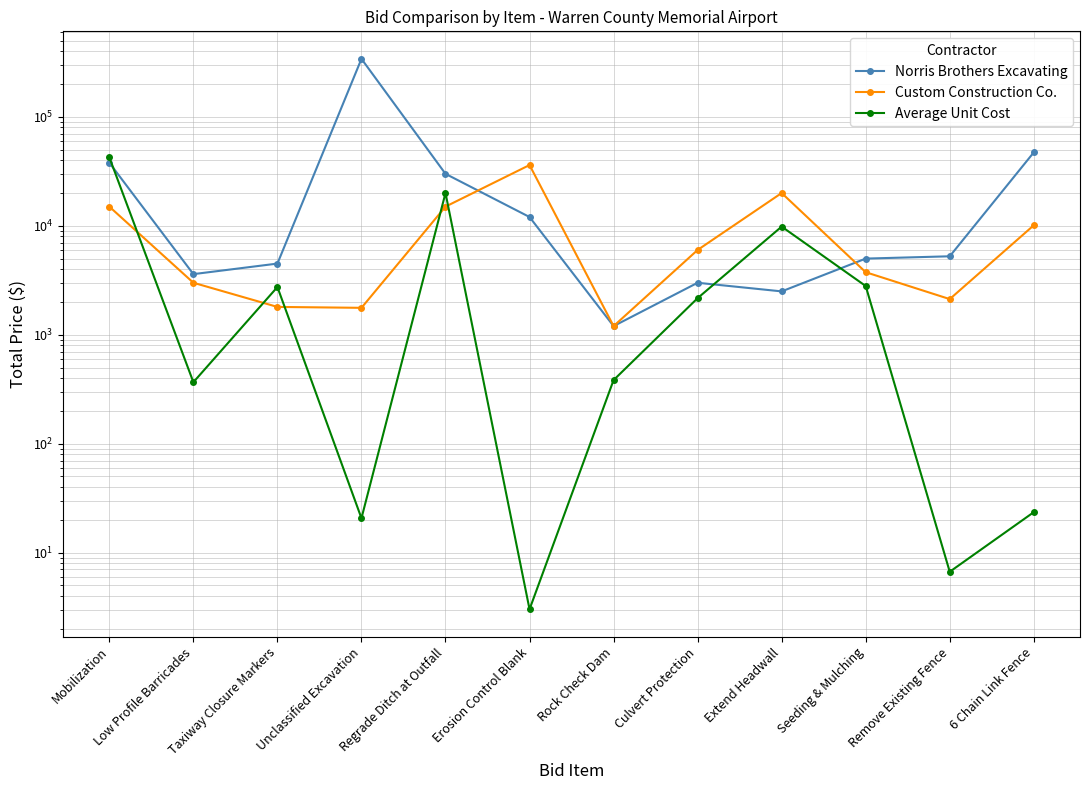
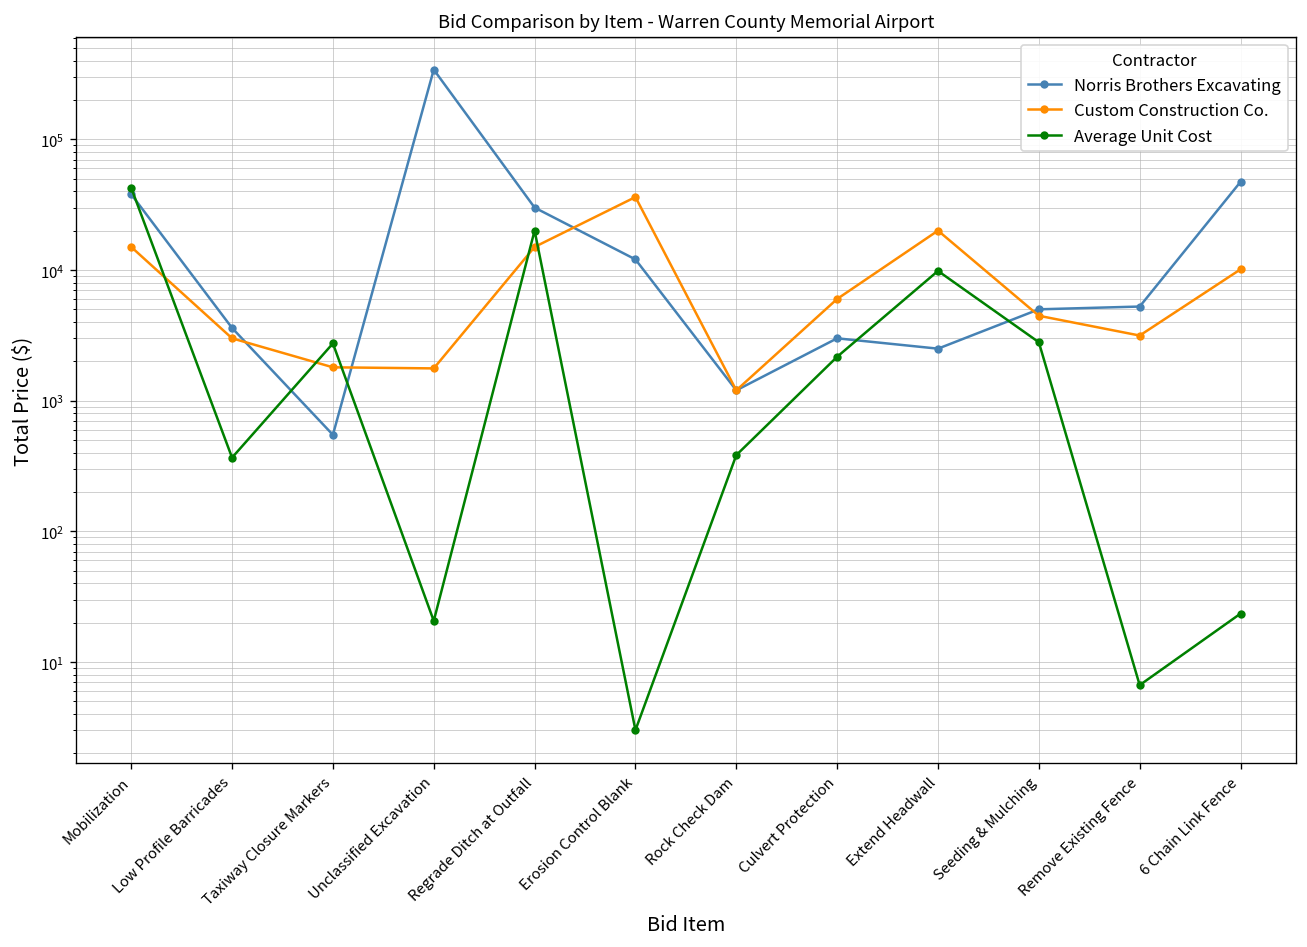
Norris Brothers Excavating, Taxiway Closure Markers: 4500 -> 500
Custom Construction Co., Seeding & Mulching: 3800 -> 4500
Custom Construction Co., Remove Existing Fence: 2100 -> 3200
